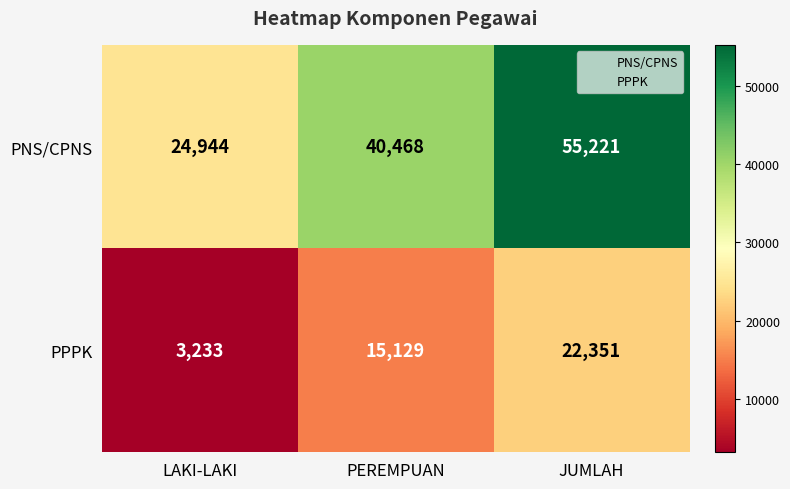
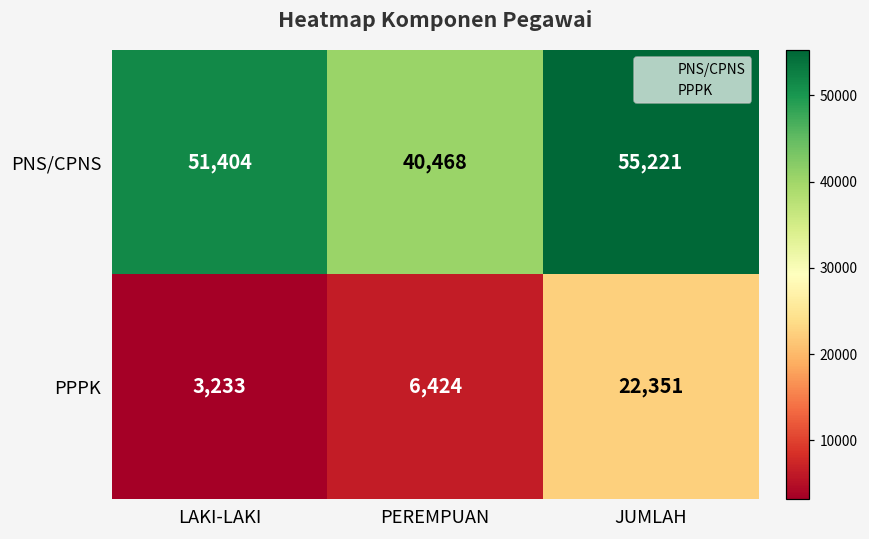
PNS/CPNS, LAKI-LAKI: 24,944 -> 51,404
PPPK, PEREMPUAN: 15,129 -> 6,424
